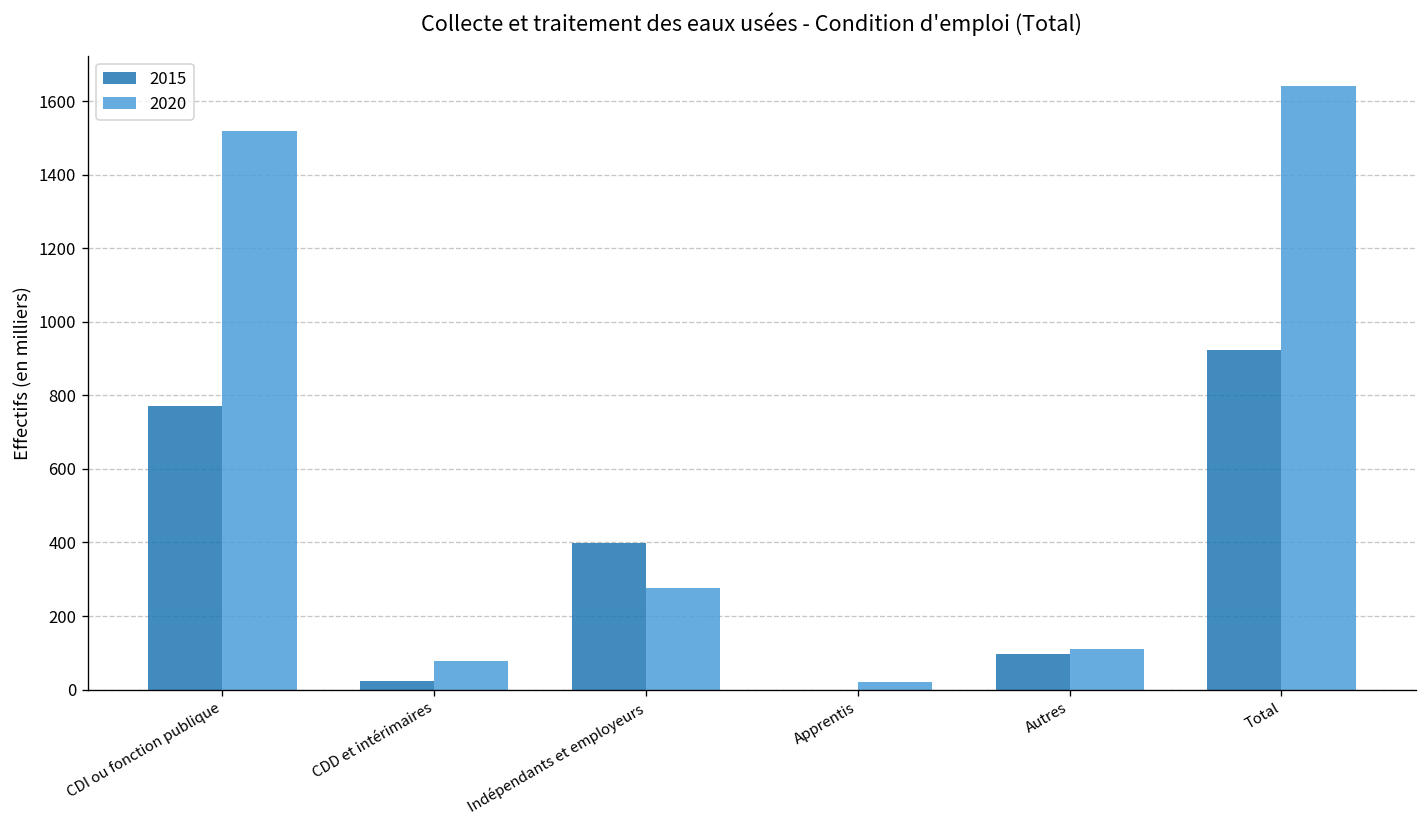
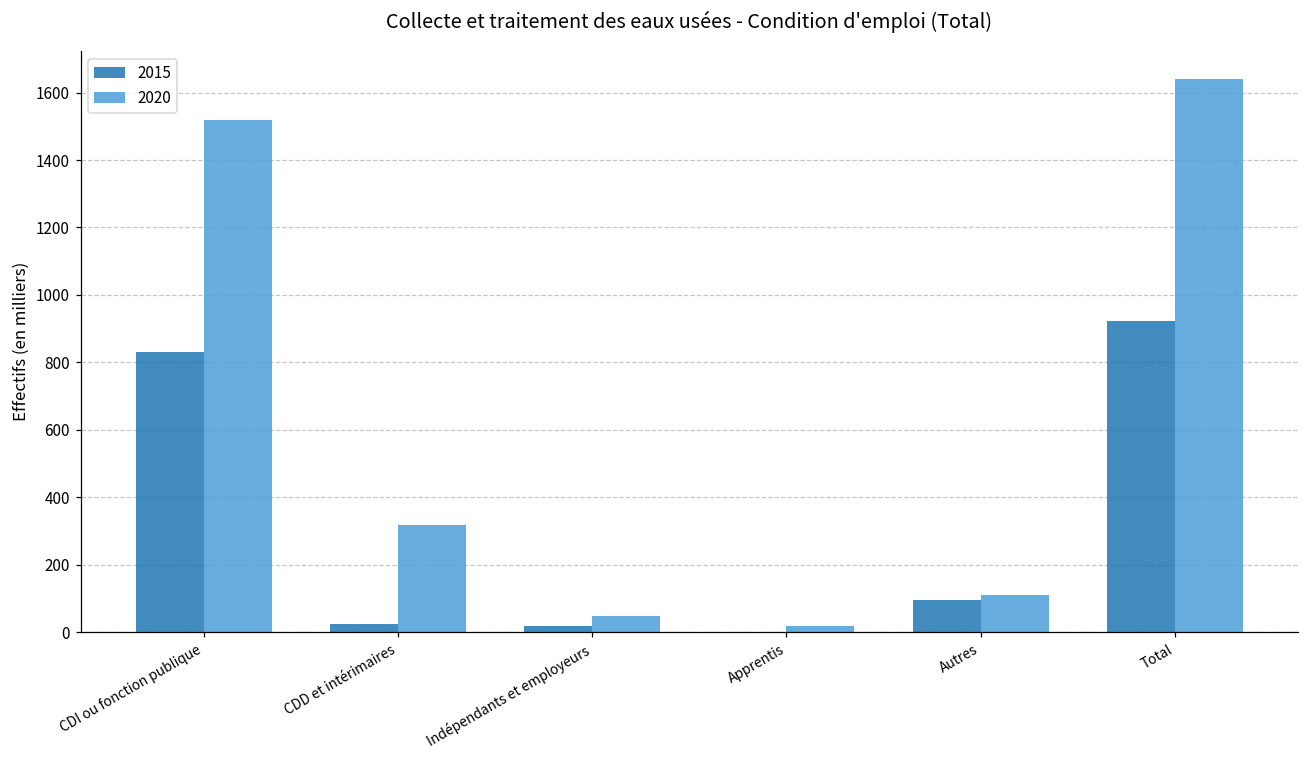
2015, CDI ou fonction publique: 770 -> 830
2020, CDD et intérimaires: 80 -> 320
2015, Indépendants et employeurs: 400 -> 20
2020, Indépendants et employeurs: 280 -> 50
